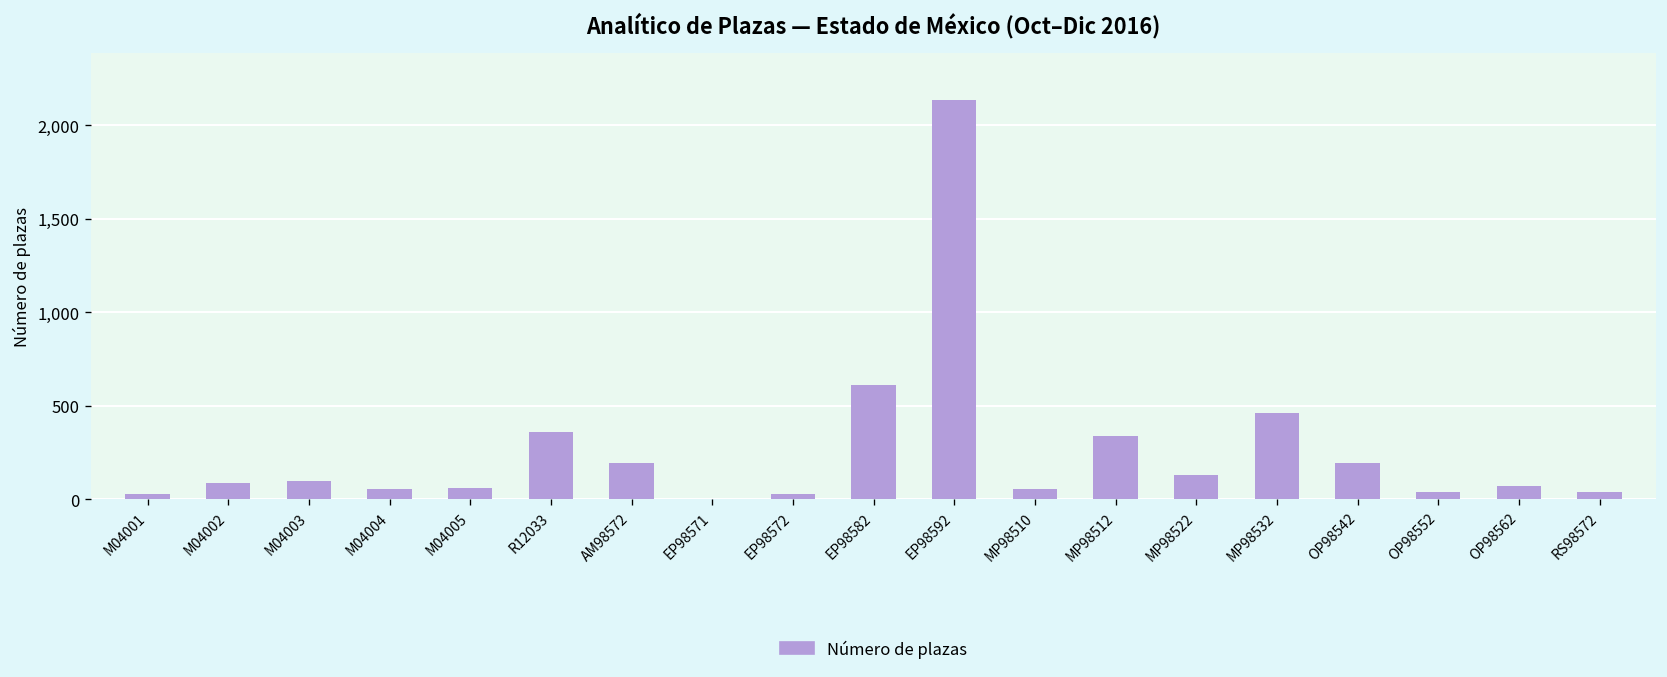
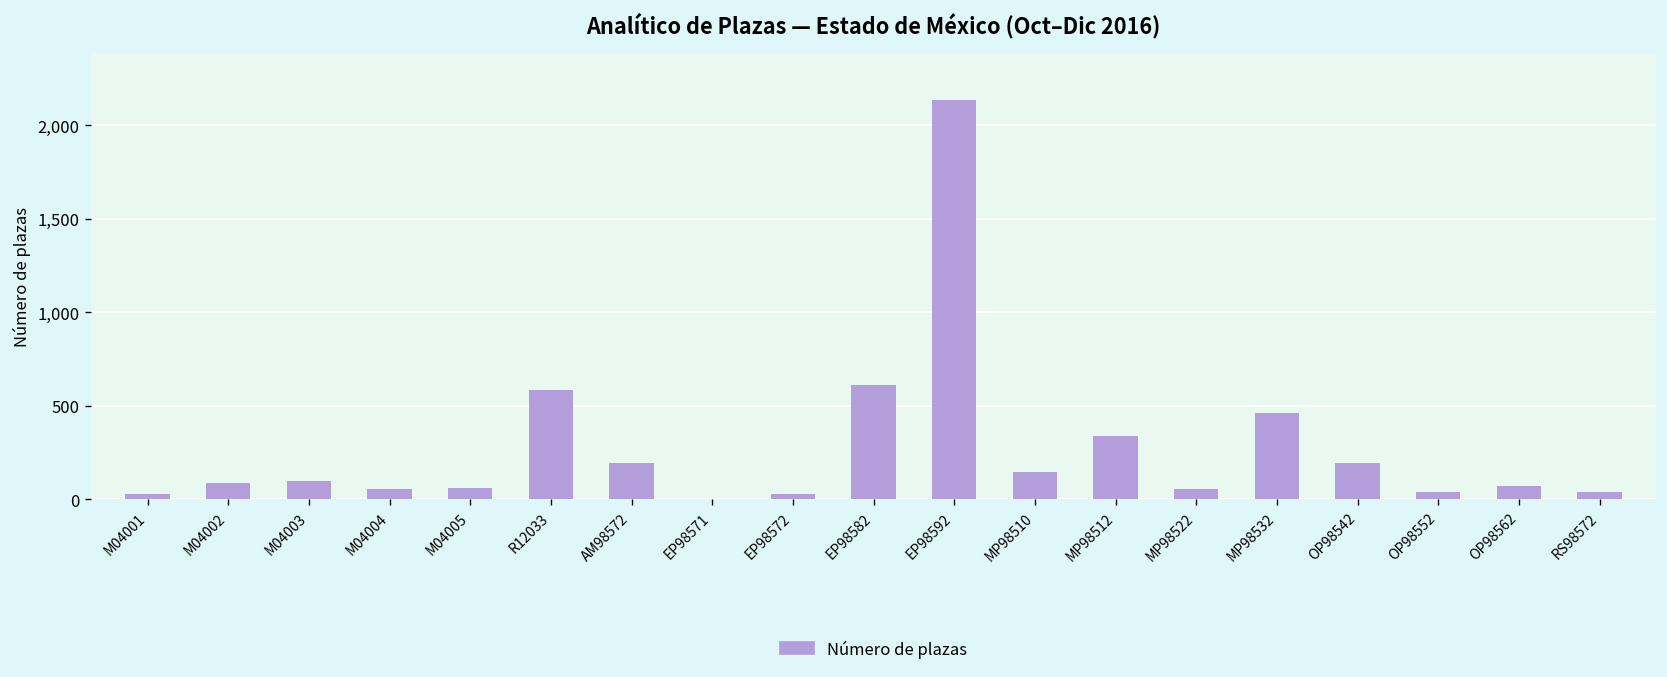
R12033: 360 -> 590
MP98510: 50 -> 140
MP98522: 130 -> 60
